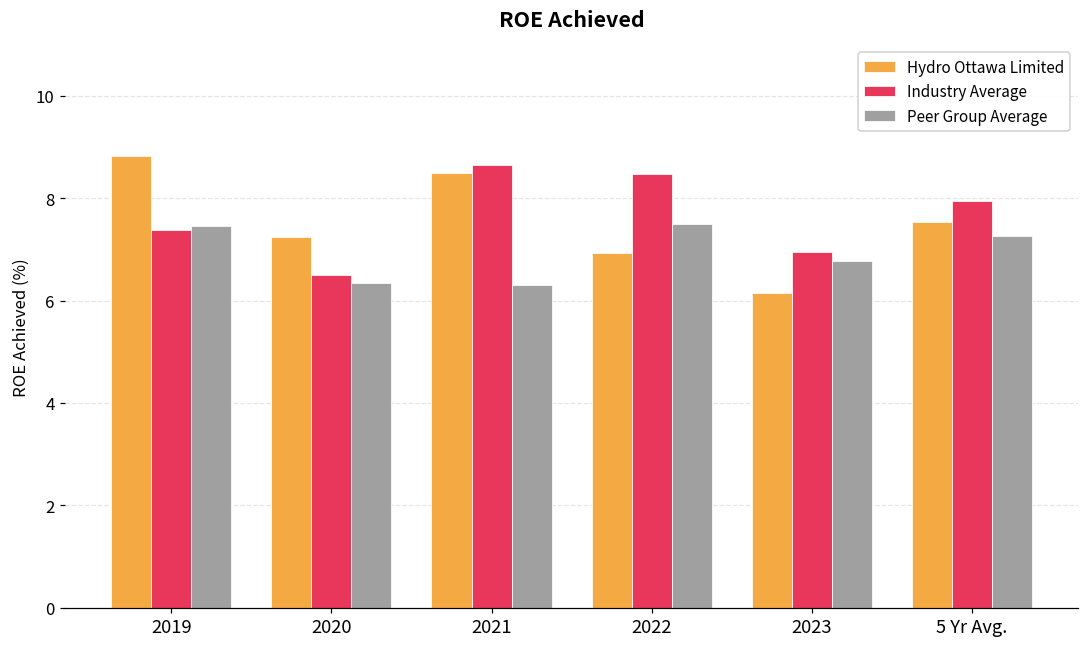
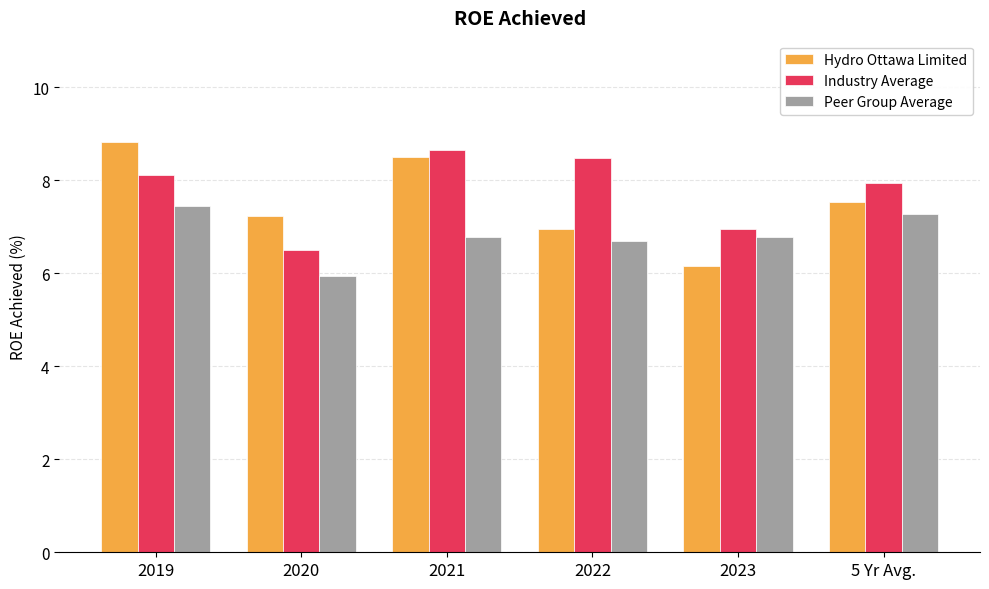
Industry Average, 2019: 7.4 -> 8.1
Peer Group Average, 2020: 6.4 -> 5.9
Peer Group Average, 2021: 6.3 -> 6.8
Peer Group Average, 2022: 7.5 -> 6.7
